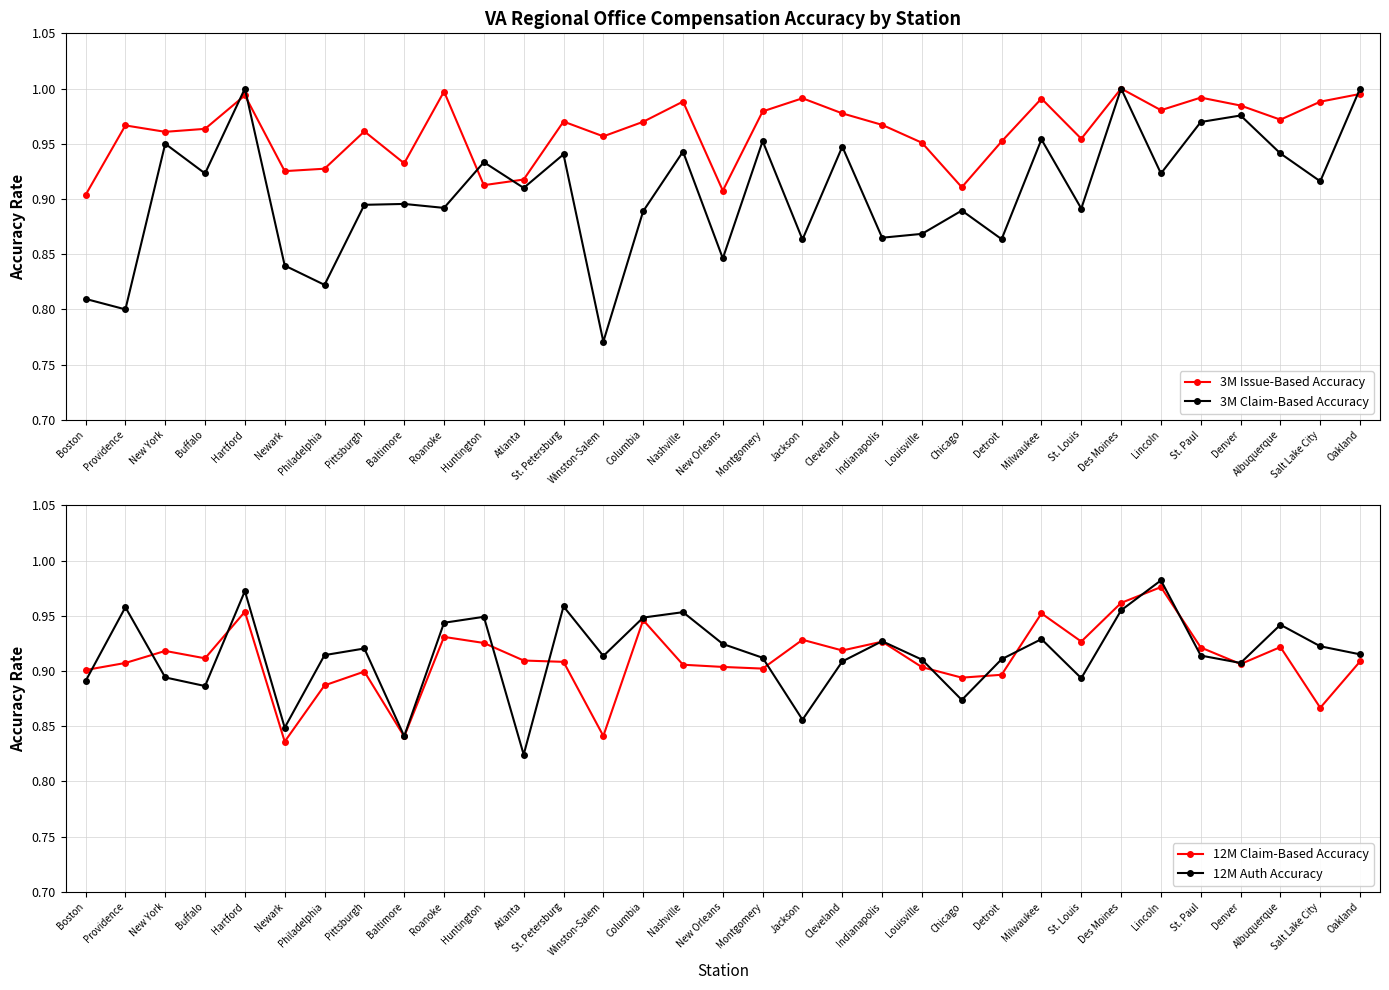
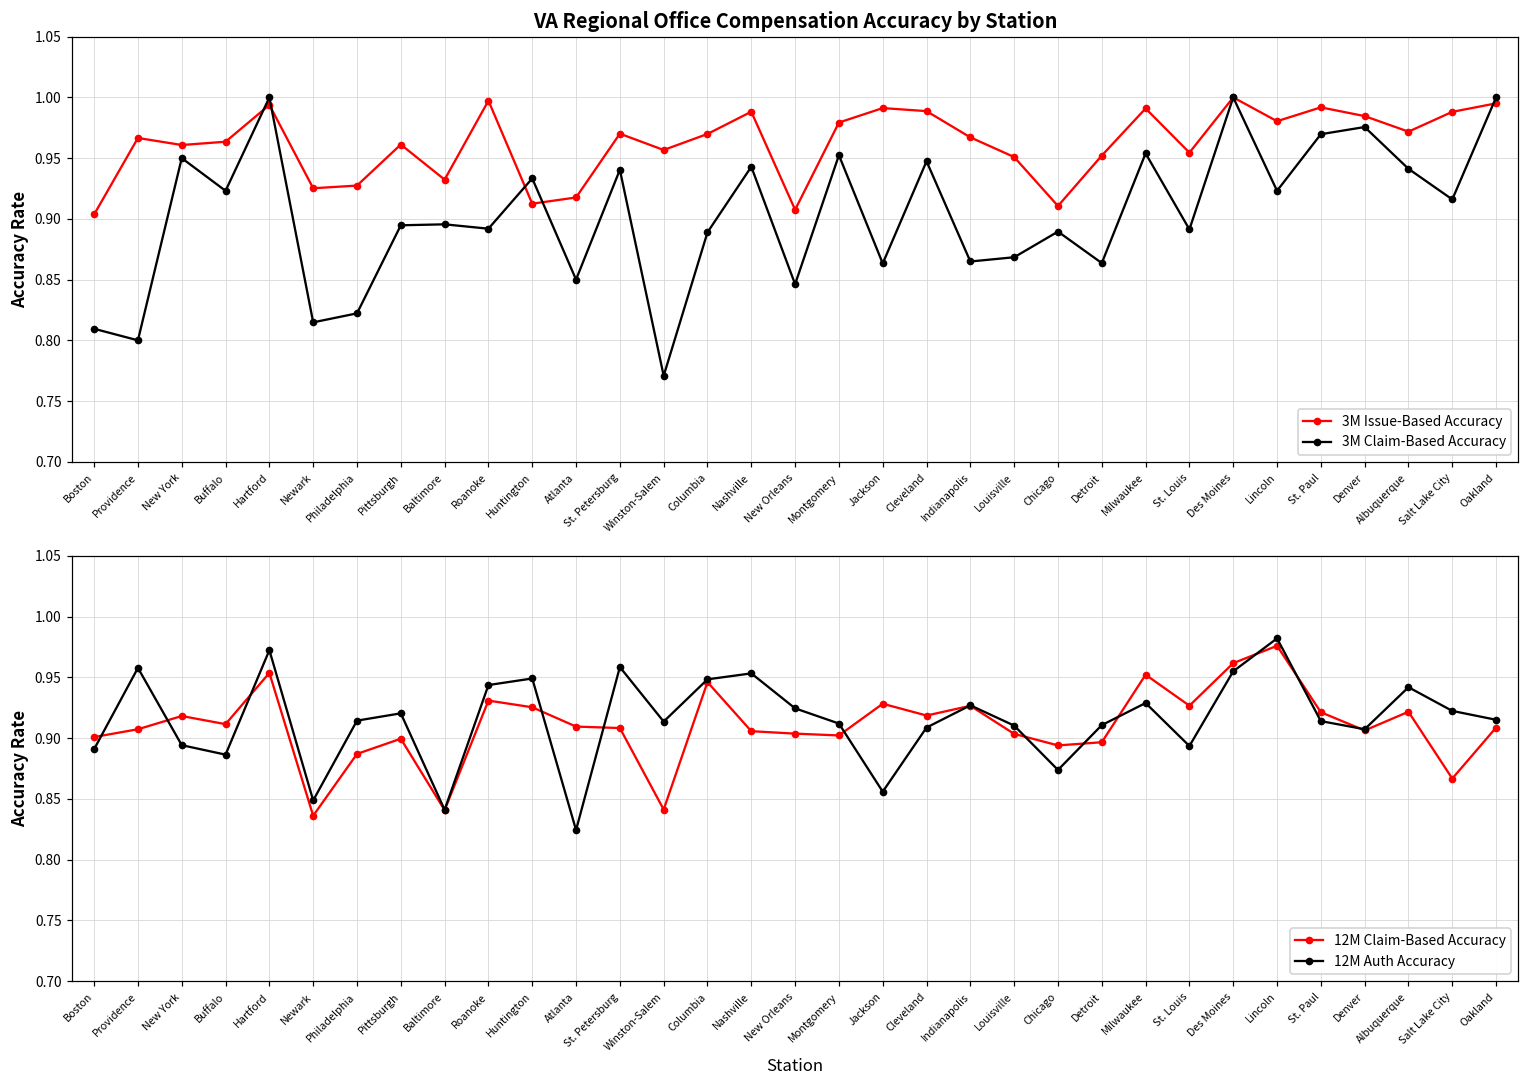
VA Regional Office Compensation Accuracy by Station, 3M Claim-Based Accuracy, Newark: 0.840 -> 0.815
VA Regional Office Compensation Accuracy by Station, 3M Claim-Based Accuracy, Atlanta: 0.91 -> 0.85
VA Regional Office Compensation Accuracy by Station, 3M Issue-Based Accuracy, Cleveland: 0.978 -> 0.989
